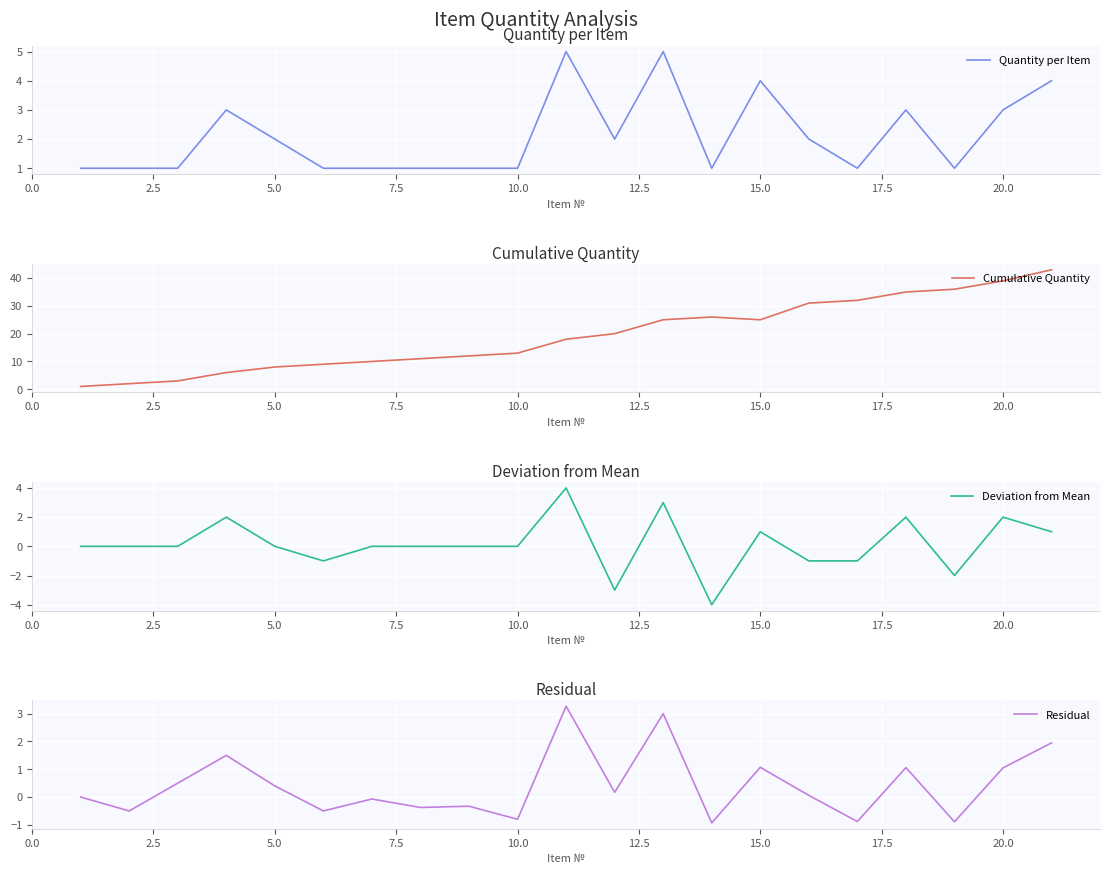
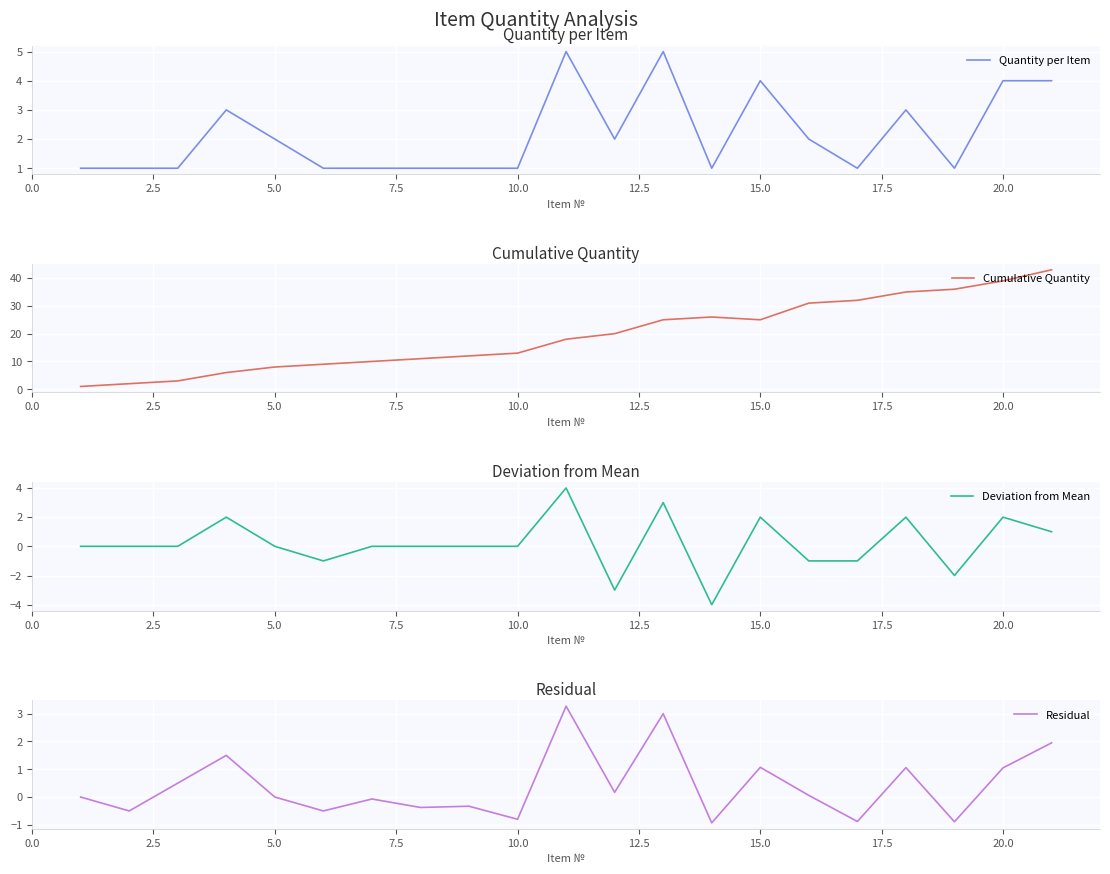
Quantity per Item, 20.0: 3 -> 4
Deviation from Mean, 15.0: 1 -> 2
Residual, 5.0: 0.4 -> 0.0
